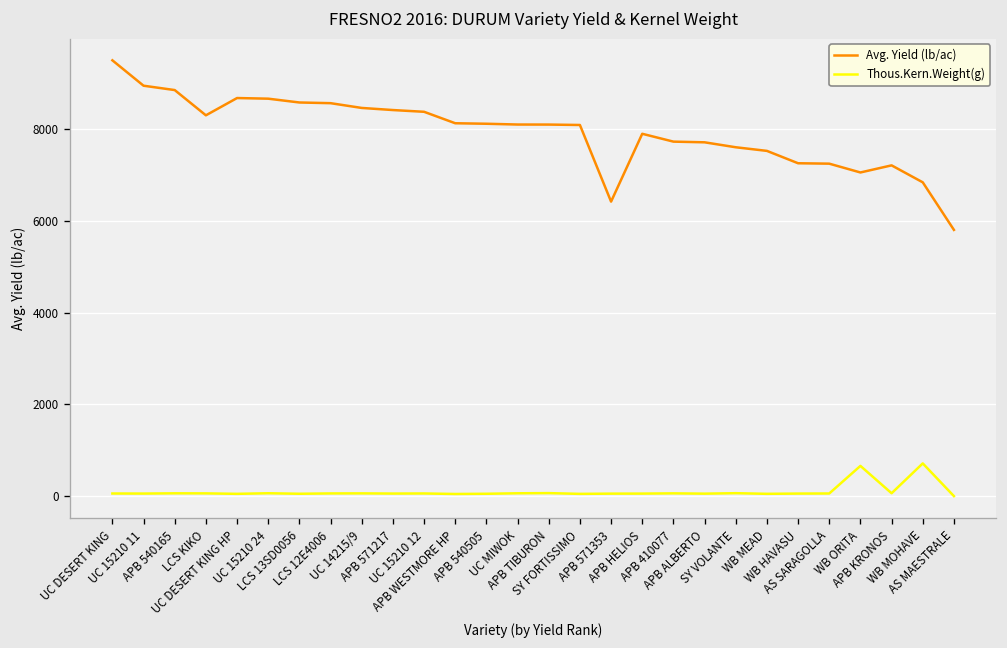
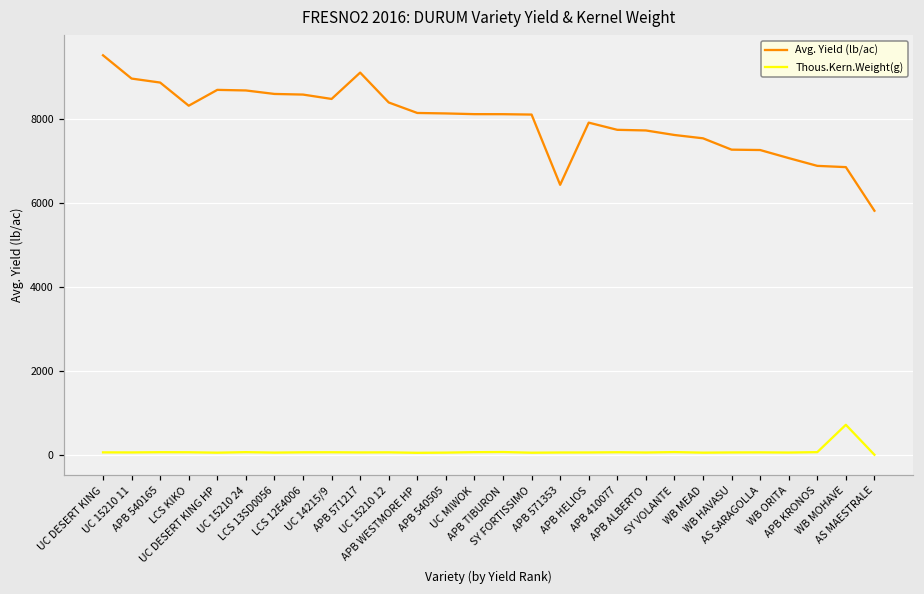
Avg. Yield (lb/ac), APB 571217: 8400 -> 9100
Thous.Kern.Weight(g), WB ORITA: 700 -> 100
Avg. Yield (lb/ac), APB KRONOS: 7200 -> 6900
